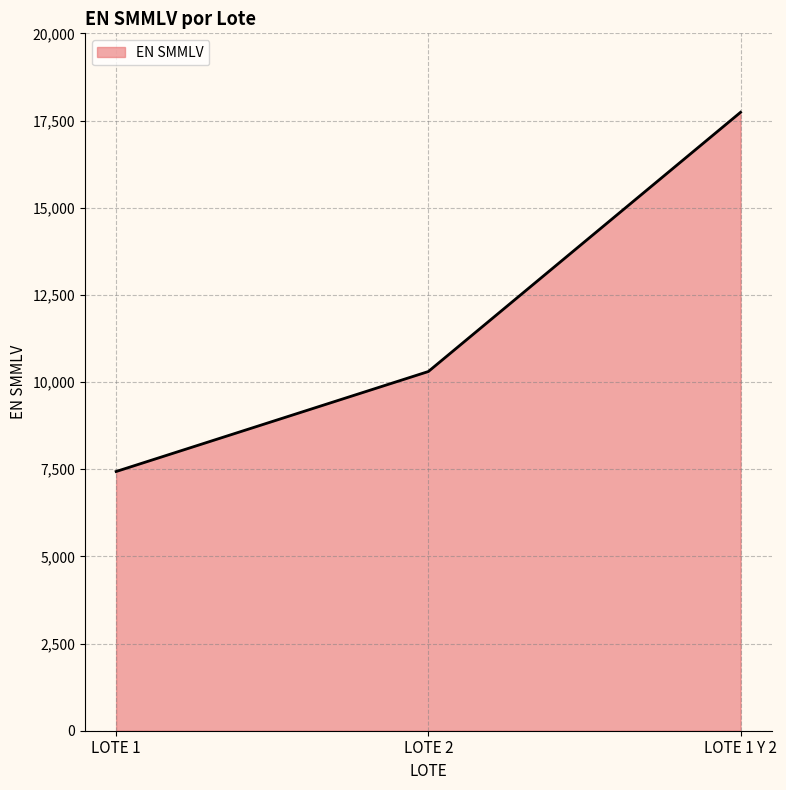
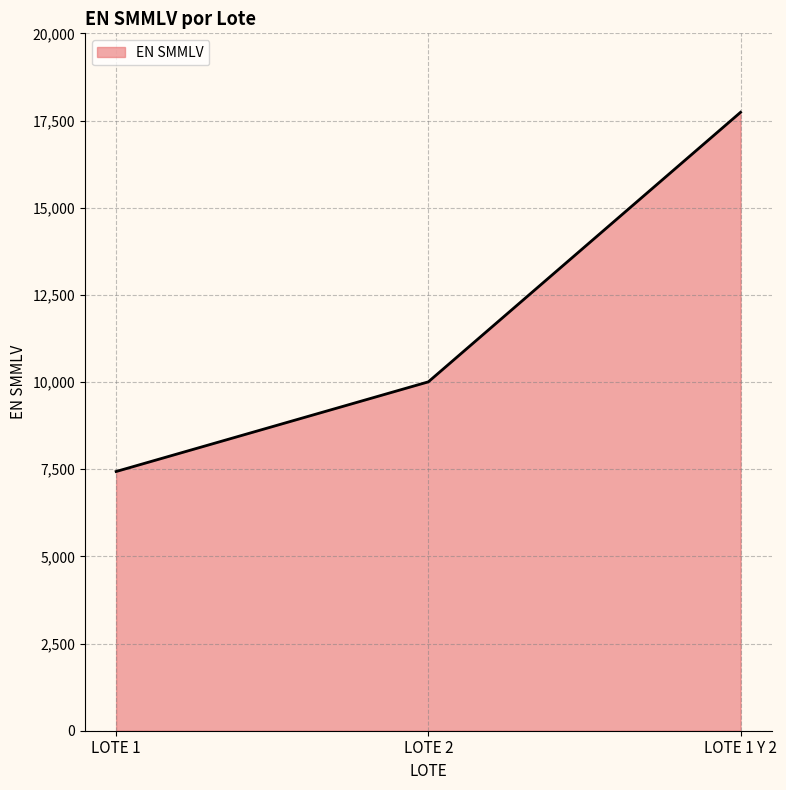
LOTE 2: 10,300 -> 10,000
